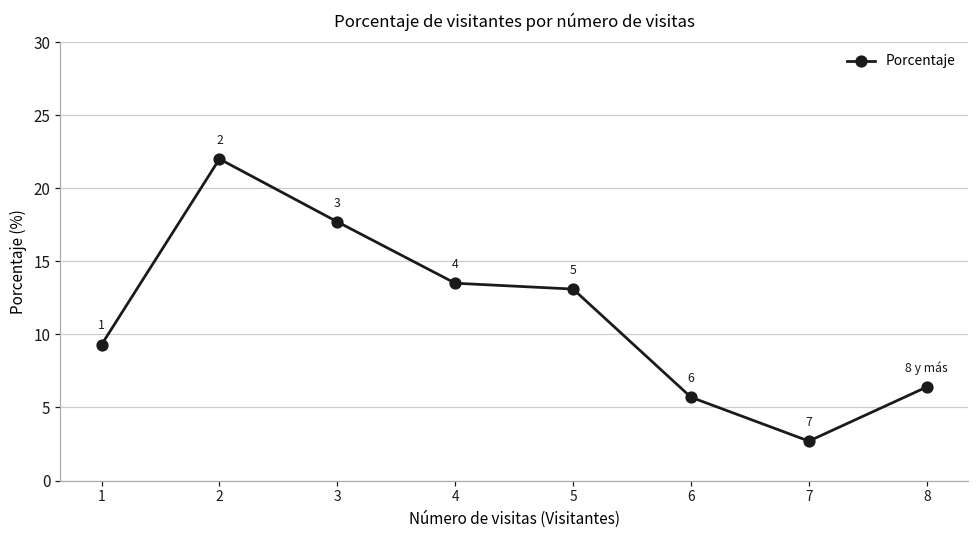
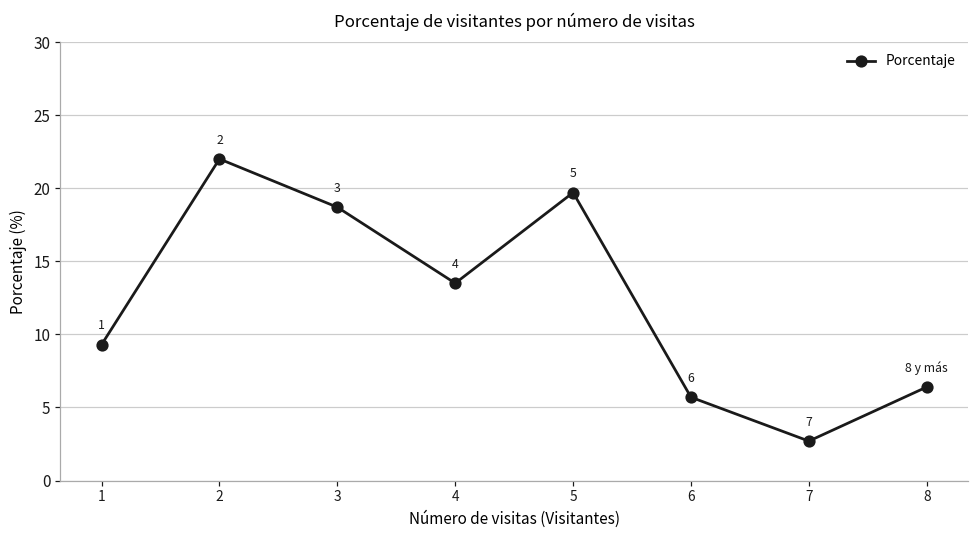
3: 17.7 -> 18.7
5: 13.1 -> 19.7
